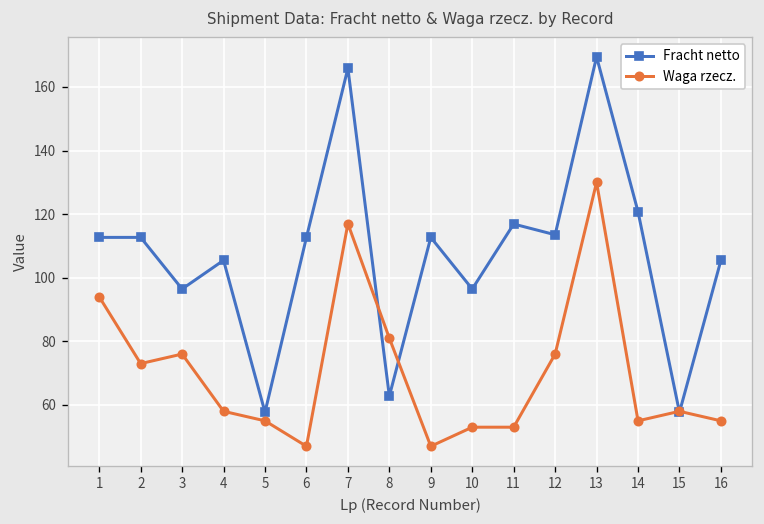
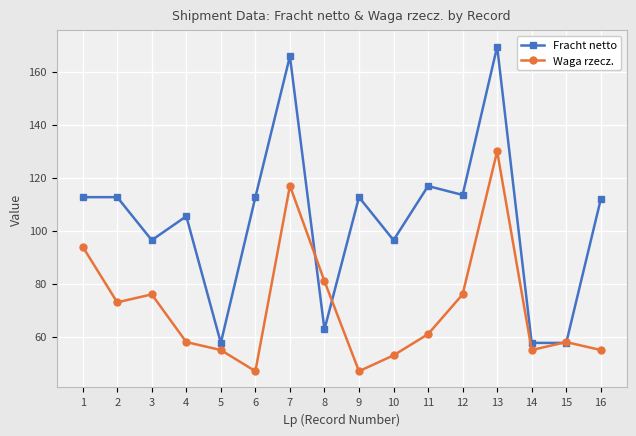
Waga rzecz., 11: 53 -> 61
Fracht netto, 14: 121 -> 58
Fracht netto, 16: 105 -> 112
